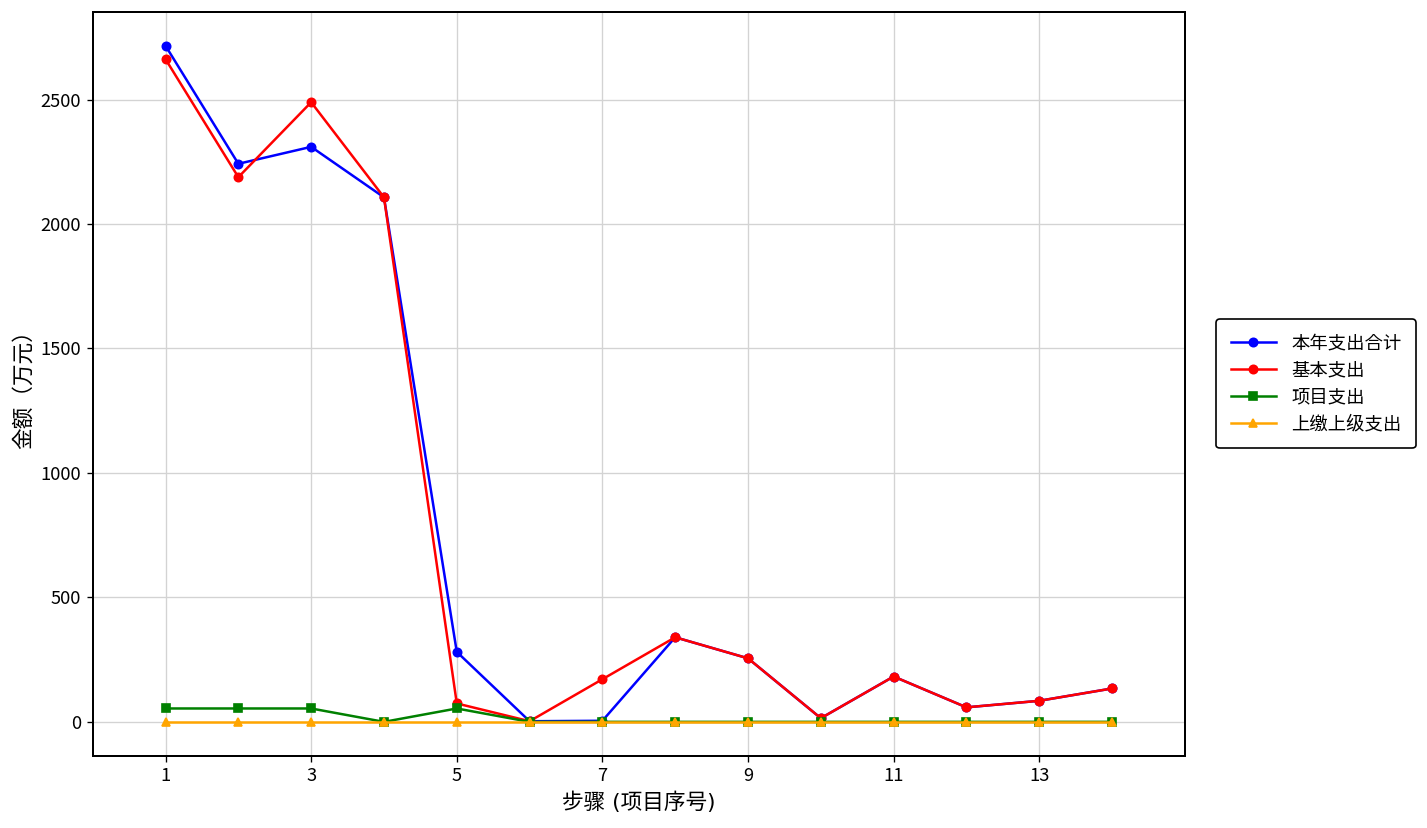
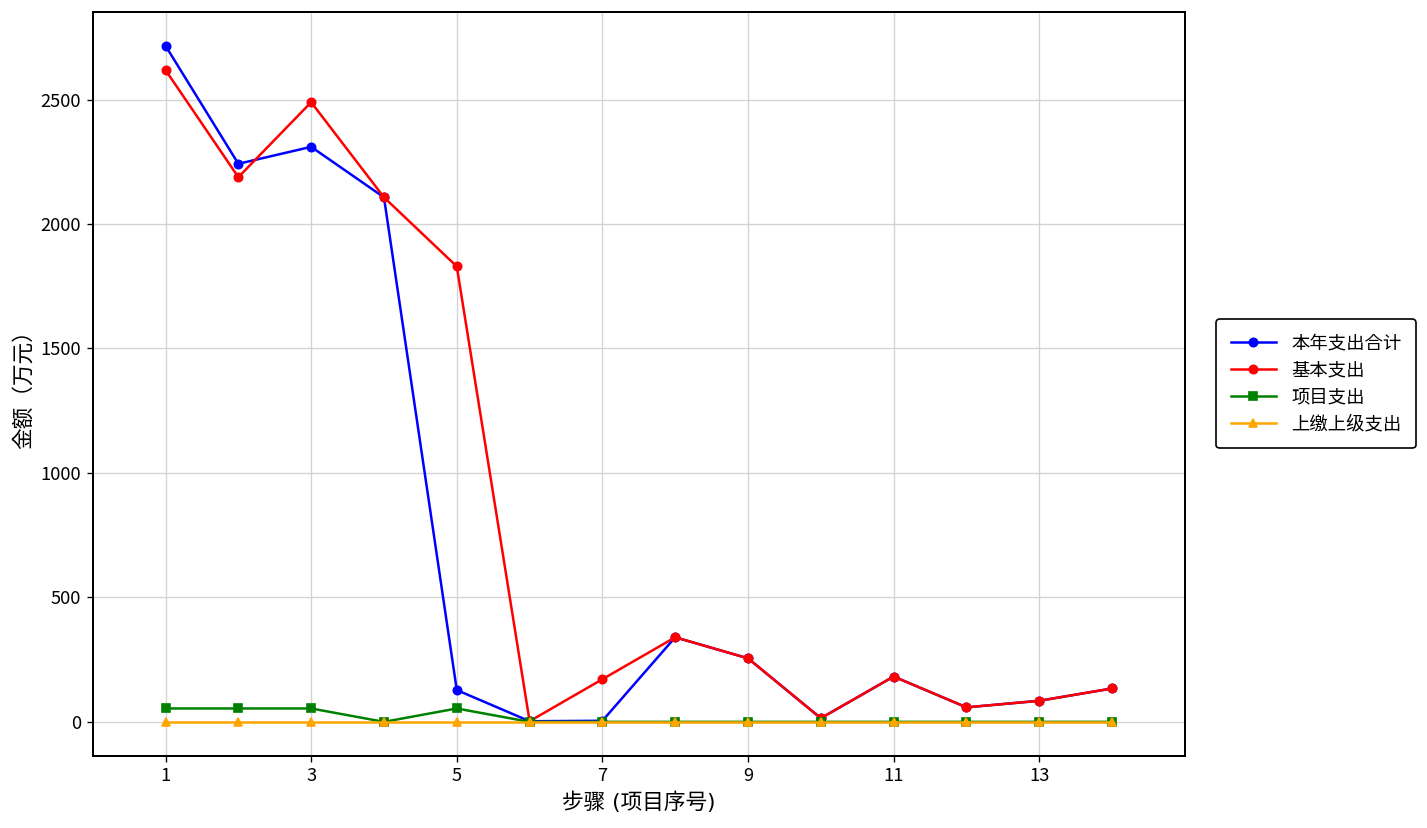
基本支出, 1: 2660 -> 2620
本年支出合计, 5: 280 -> 130
基本支出, 5: 70 -> 1830
